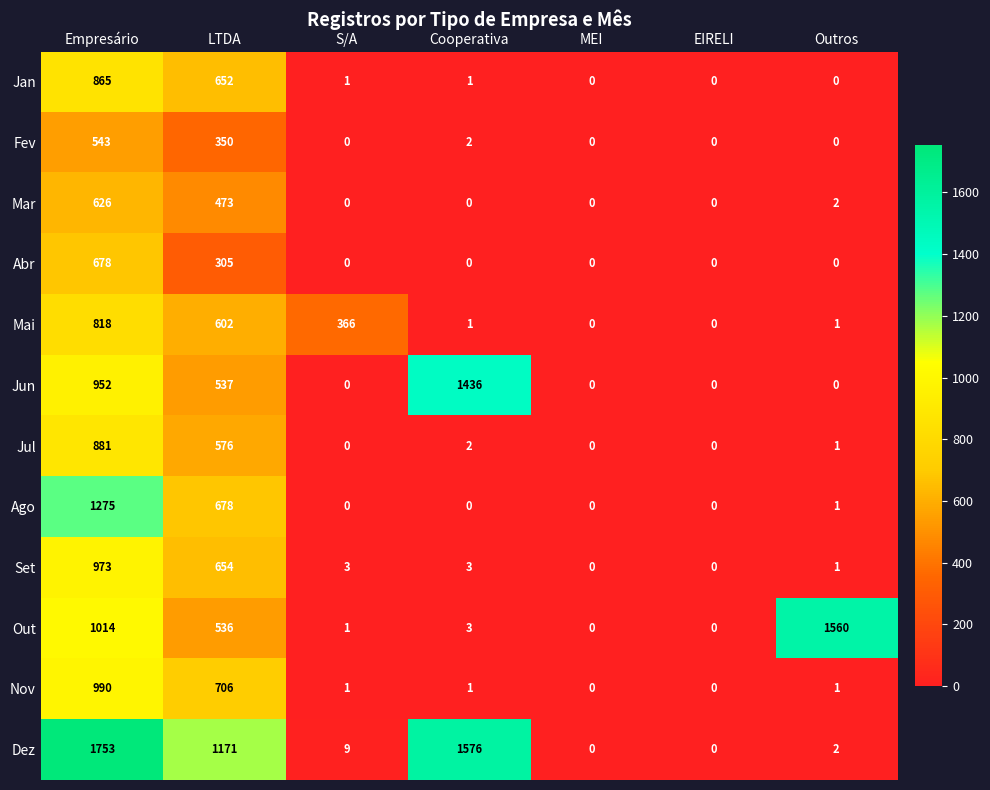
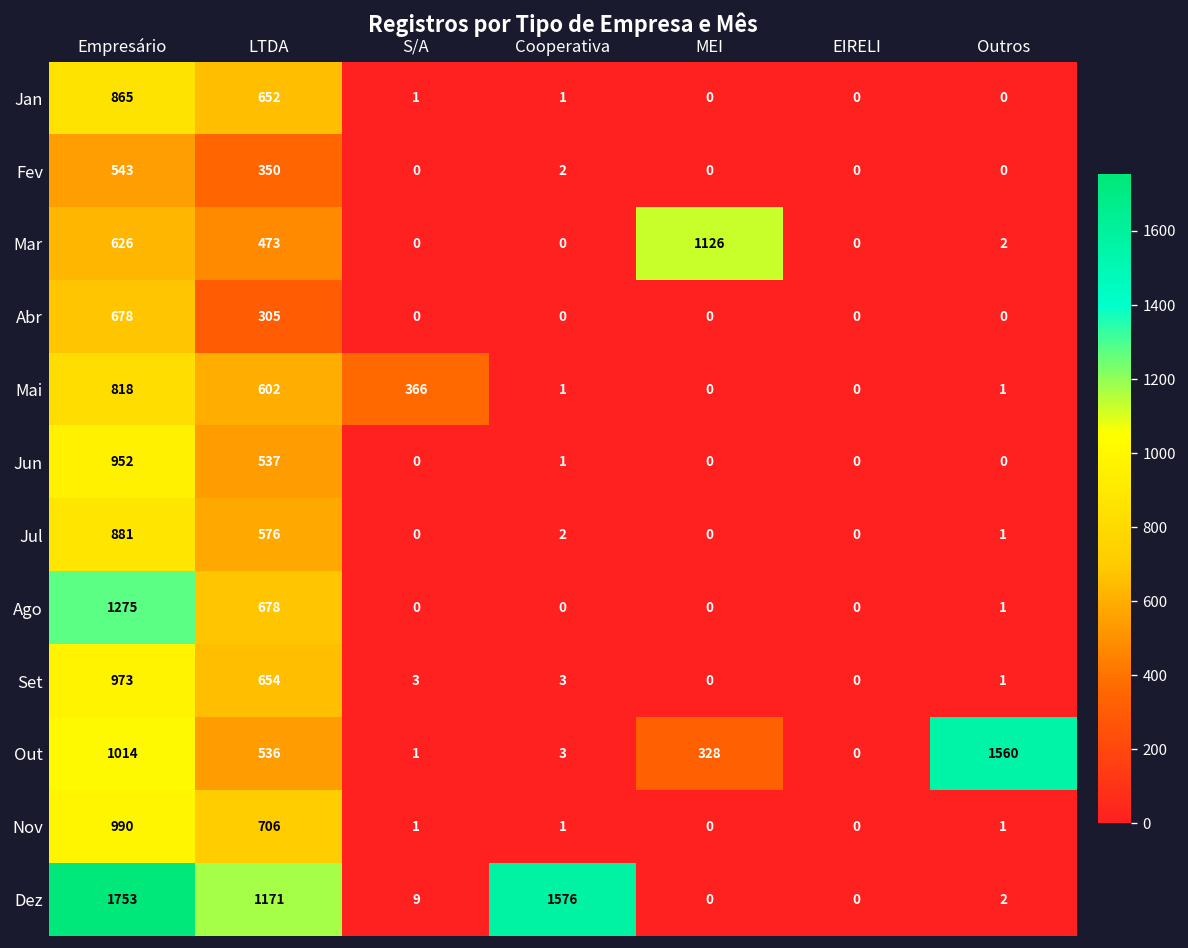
Mar, MEI: 0 -> 1126
Jun, Cooperativa: 1436 -> 1
Out, MEI: 0 -> 328
